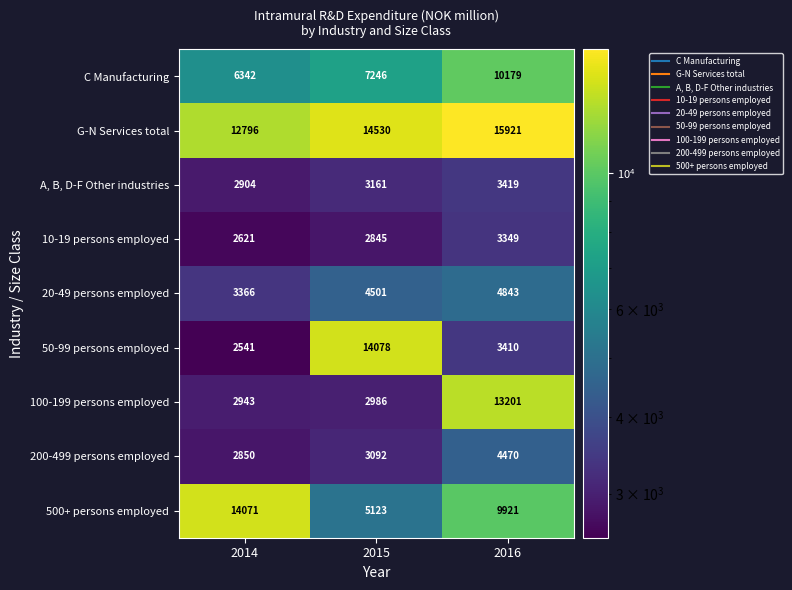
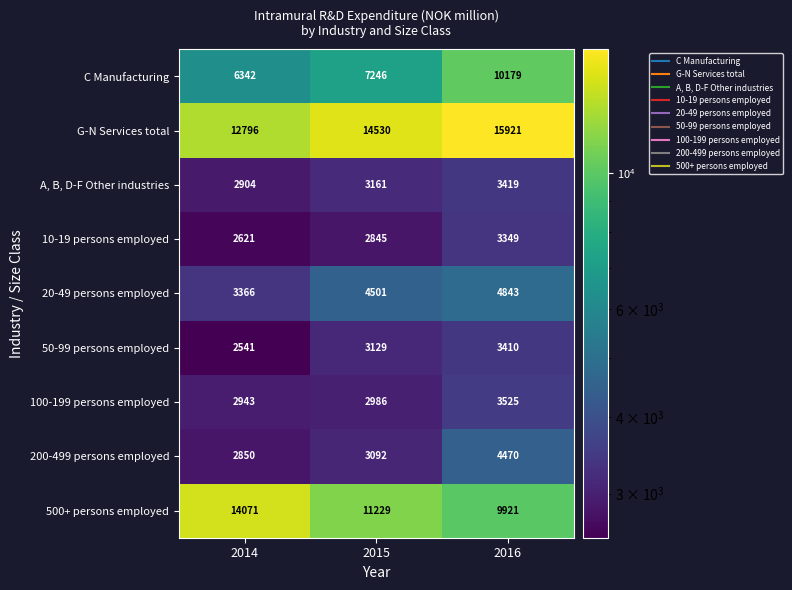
50-99 persons employed, 2015: 14078 -> 3129
100-199 persons employed, 2016: 13201 -> 3525
500+ persons employed, 2015: 5123 -> 11229
